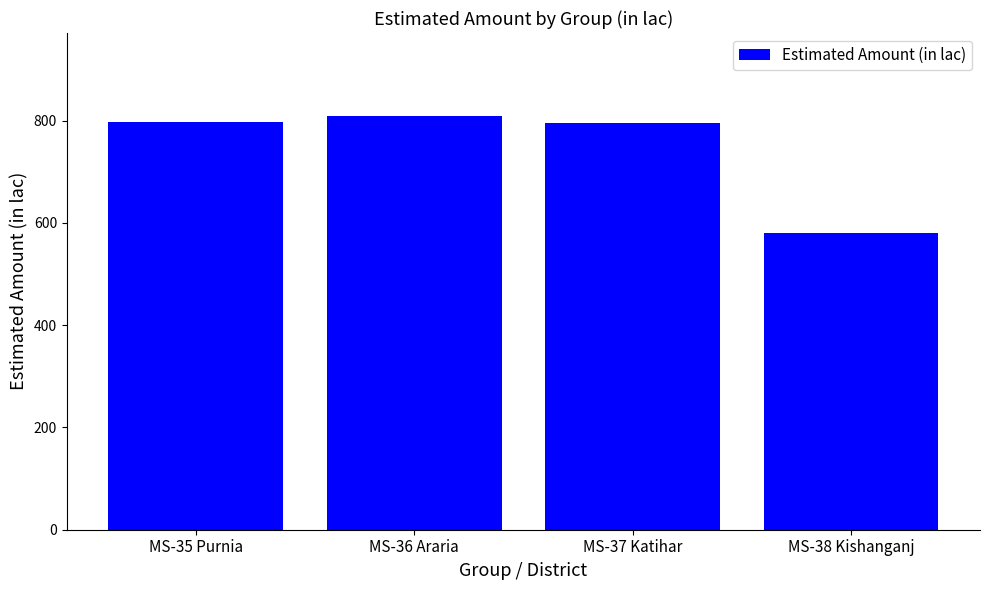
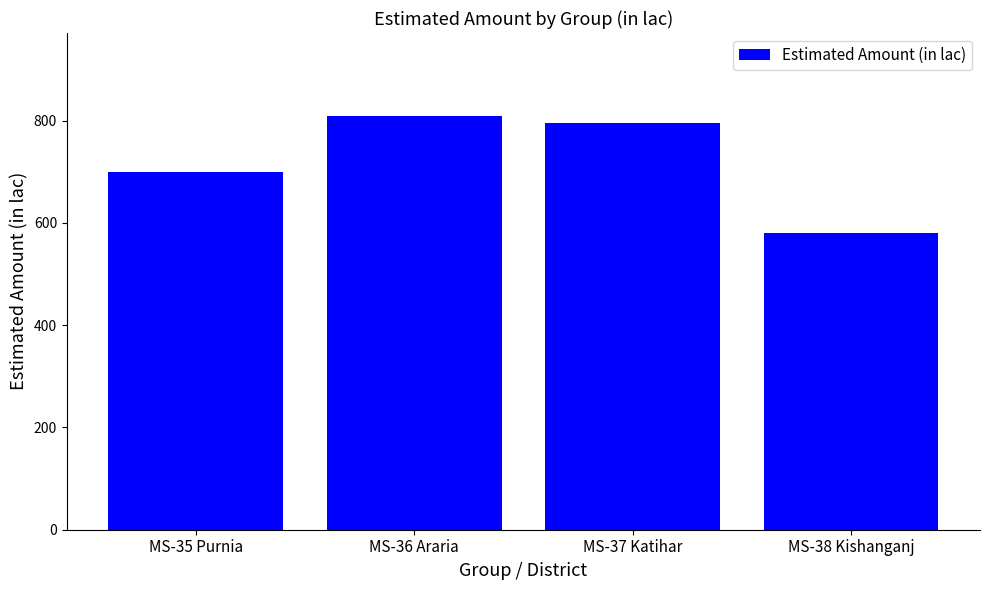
MS-35 Purnia: 800 -> 700
